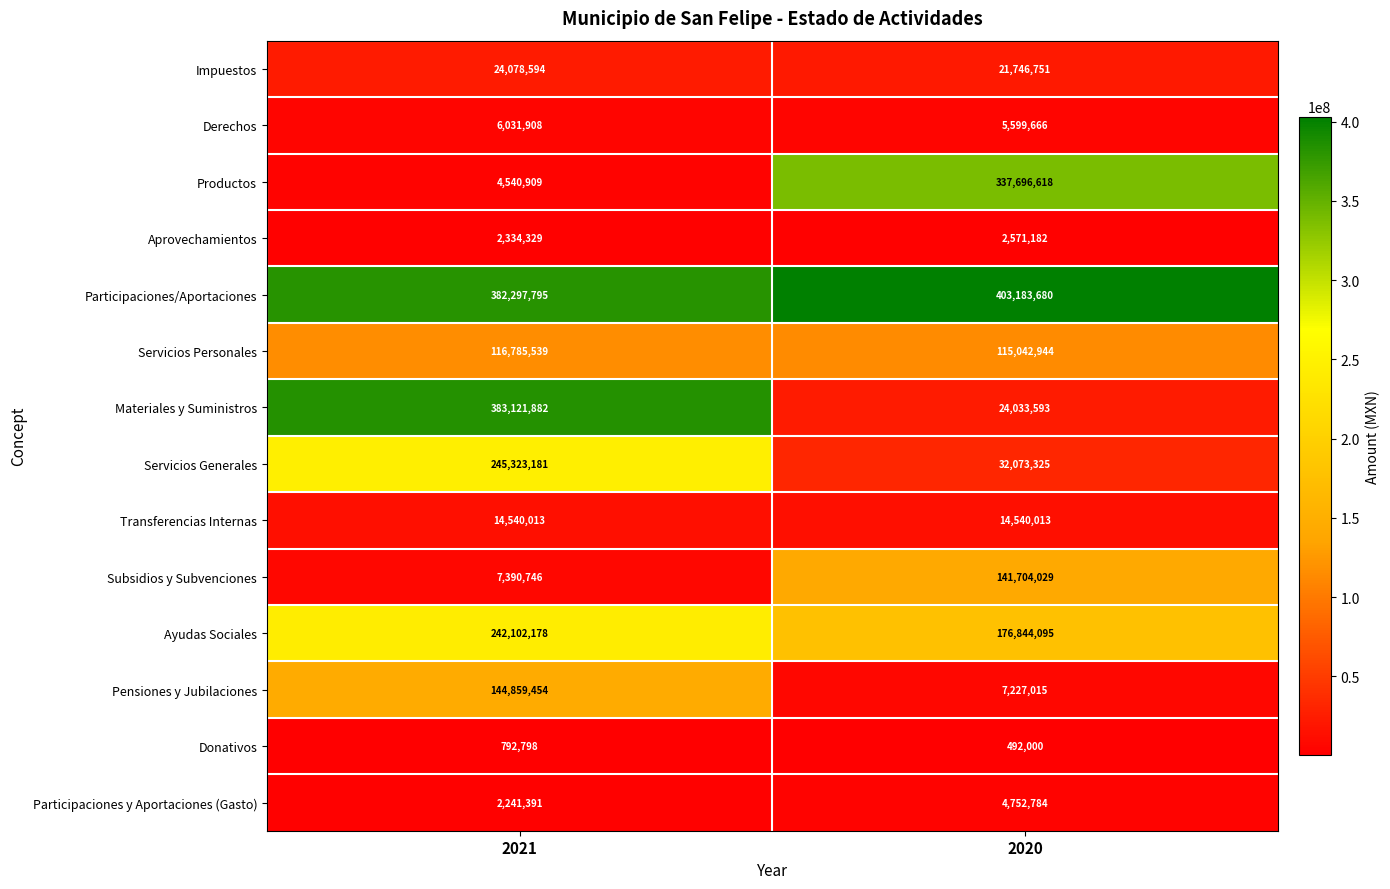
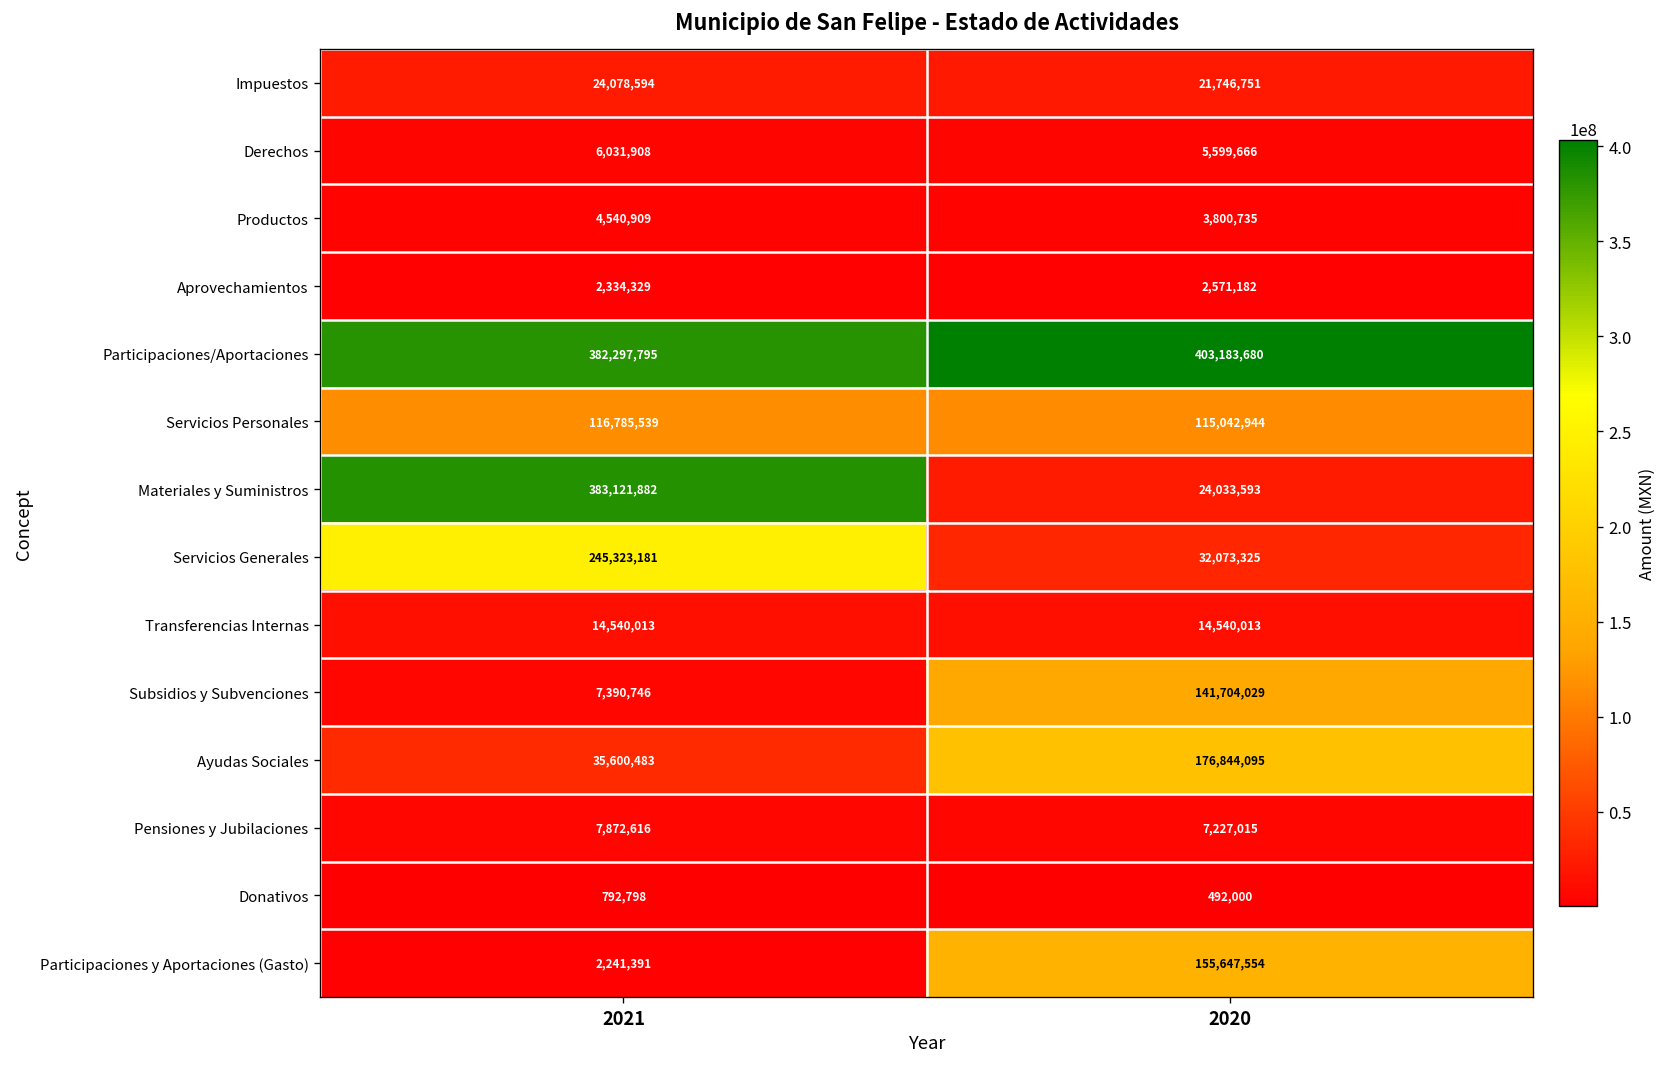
Productos, 2020: 337,696,618 -> 3,800,735
Ayudas Sociales, 2021: 242,102,178 -> 35,600,483
Pensiones y Jubilaciones, 2021: 144,859,454 -> 7,872,616
Participaciones y Aportaciones (Gasto), 2020: 4,752,784 -> 155,647,554
